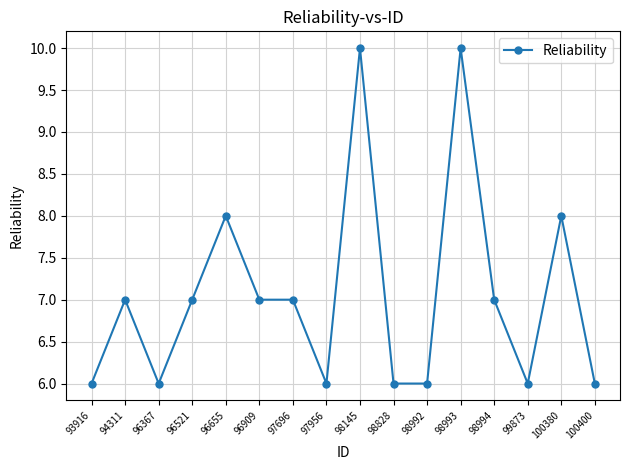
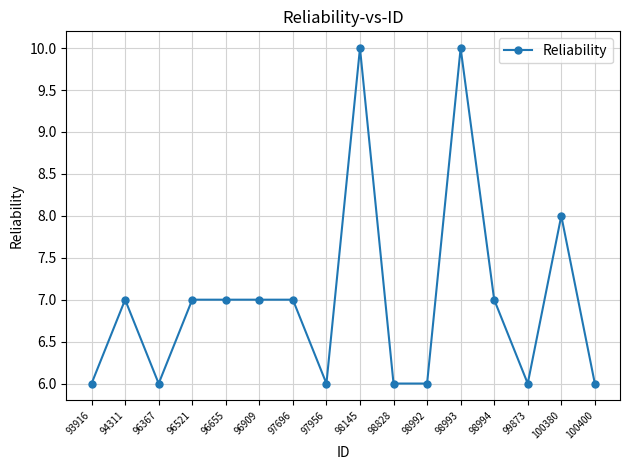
96655: 8 -> 7
